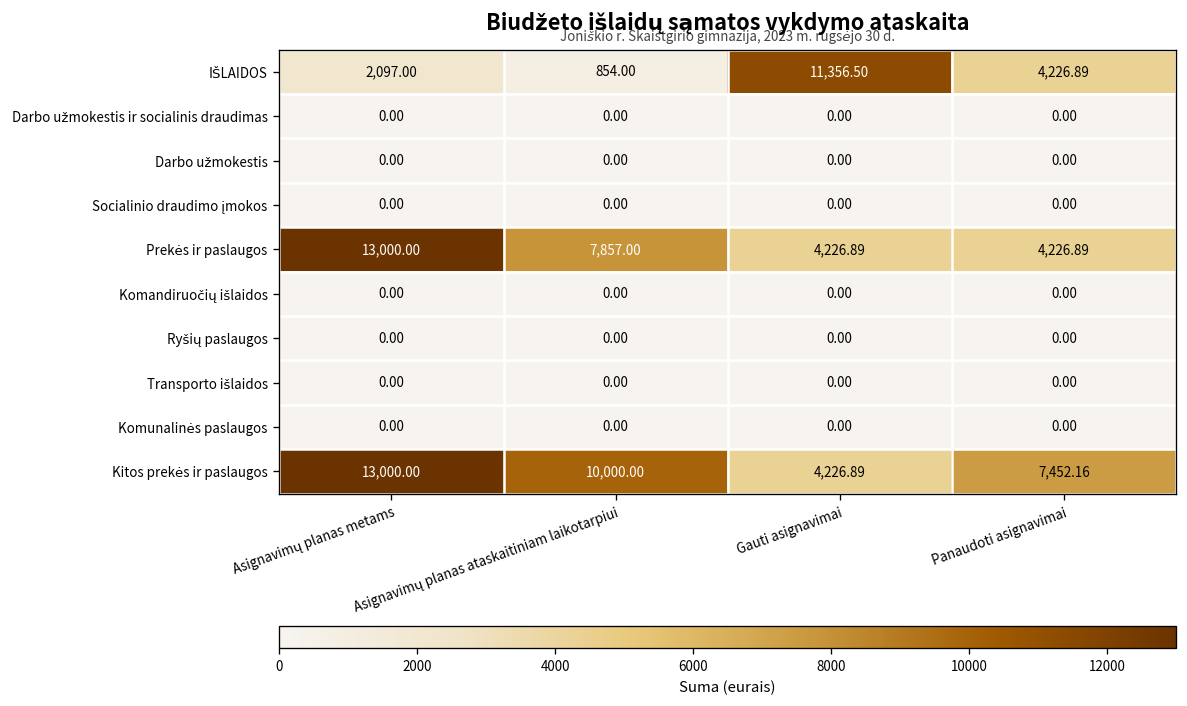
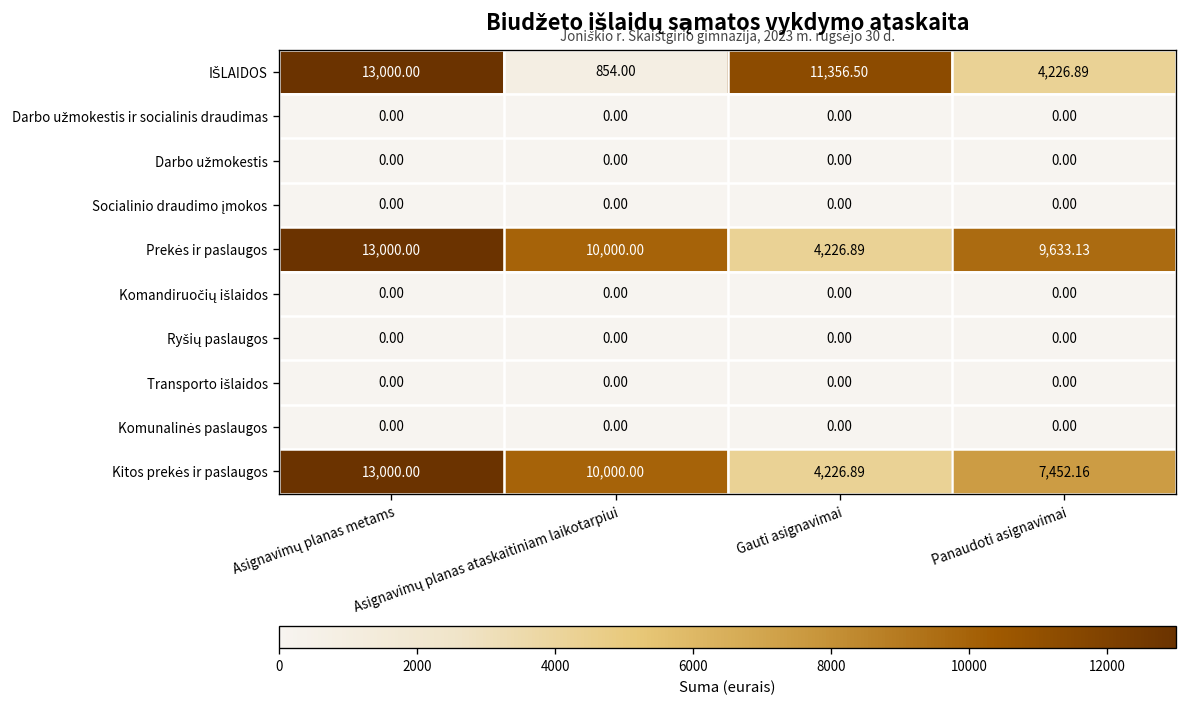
IŠLAIDOS, Asignavimų planas metams: 2,097.00 -> 13,000.00
Prekės ir paslaugos, Asignavimų planas ataskaitiniam laikotarpiui: 7,857.00 -> 10,000.00
Prekės ir paslaugos, Panaudoti asignavimai: 4,226.89 -> 9,633.13
